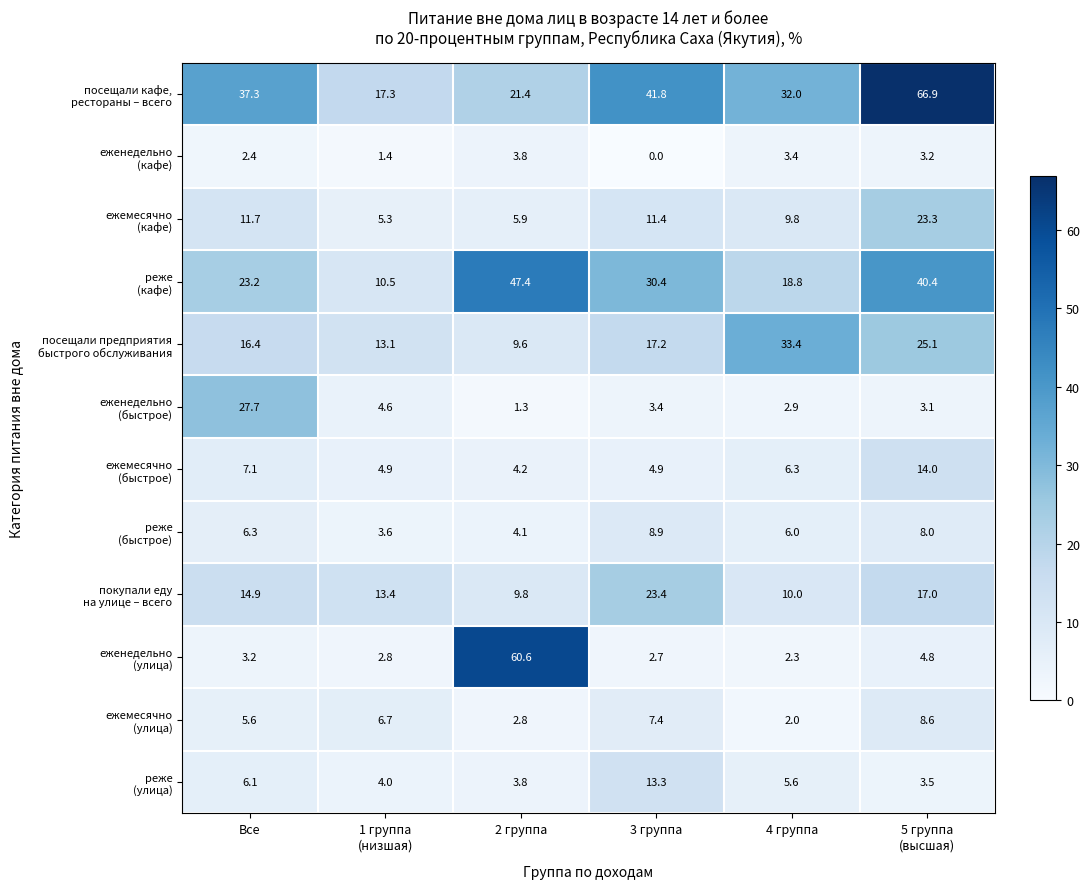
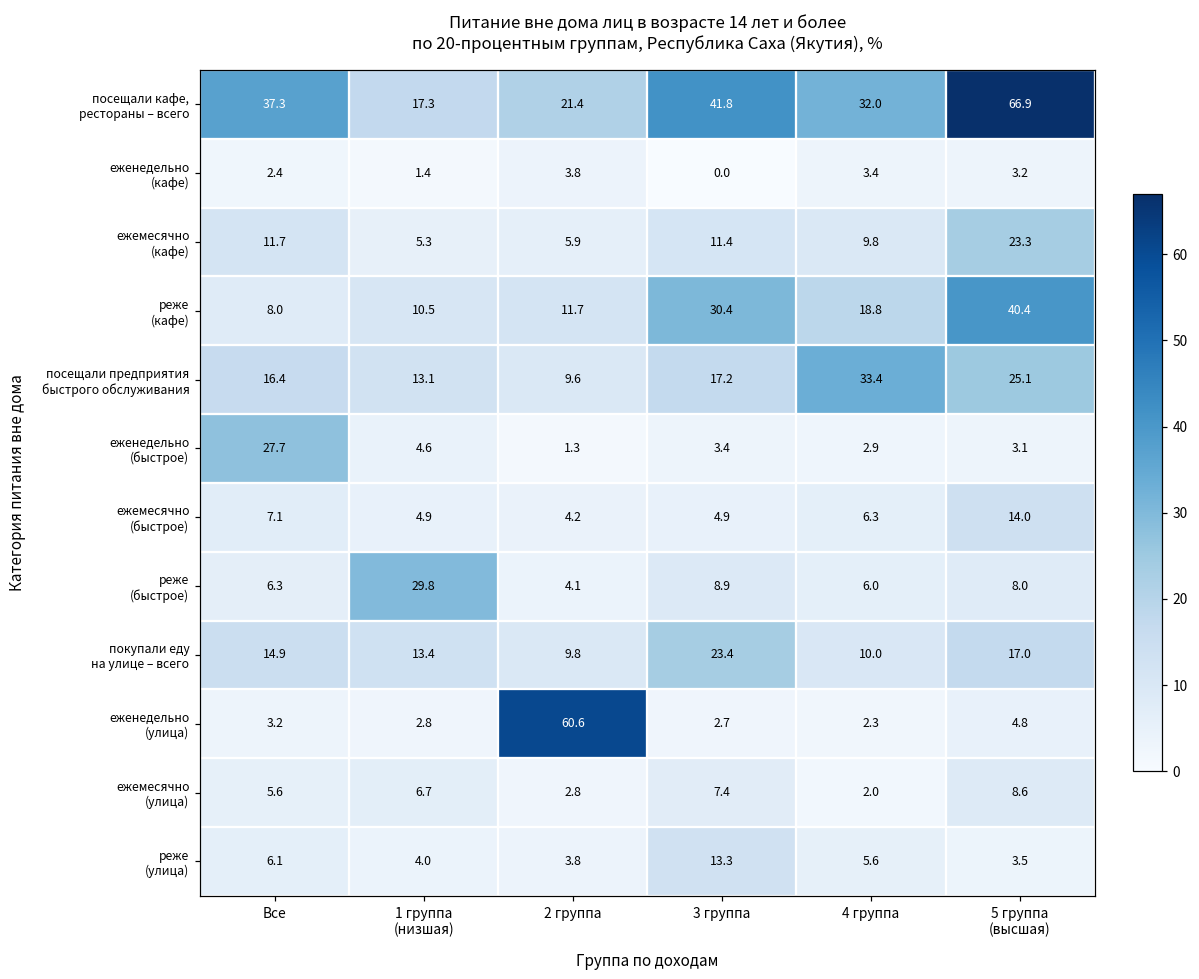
реже (кафе), Все: 23.2 -> 8.0
реже (кафе), 2 группа: 47.4 -> 11.7
реже (быстрое), 1 группа (низшая): 3.6 -> 29.8
